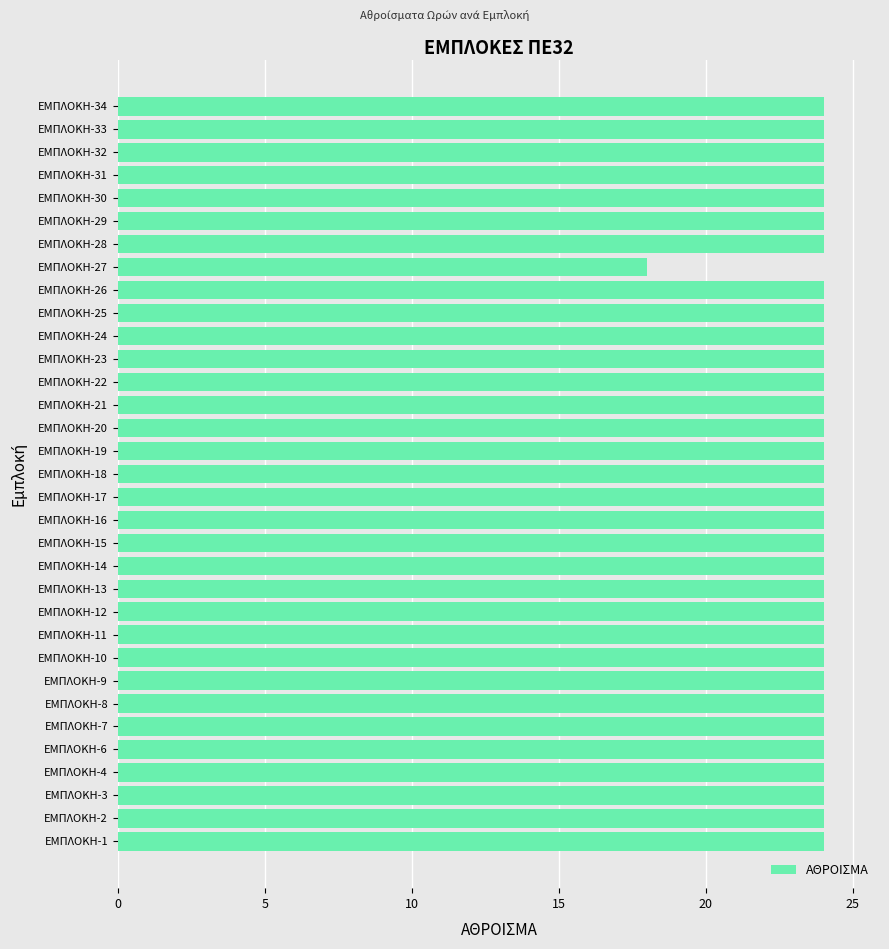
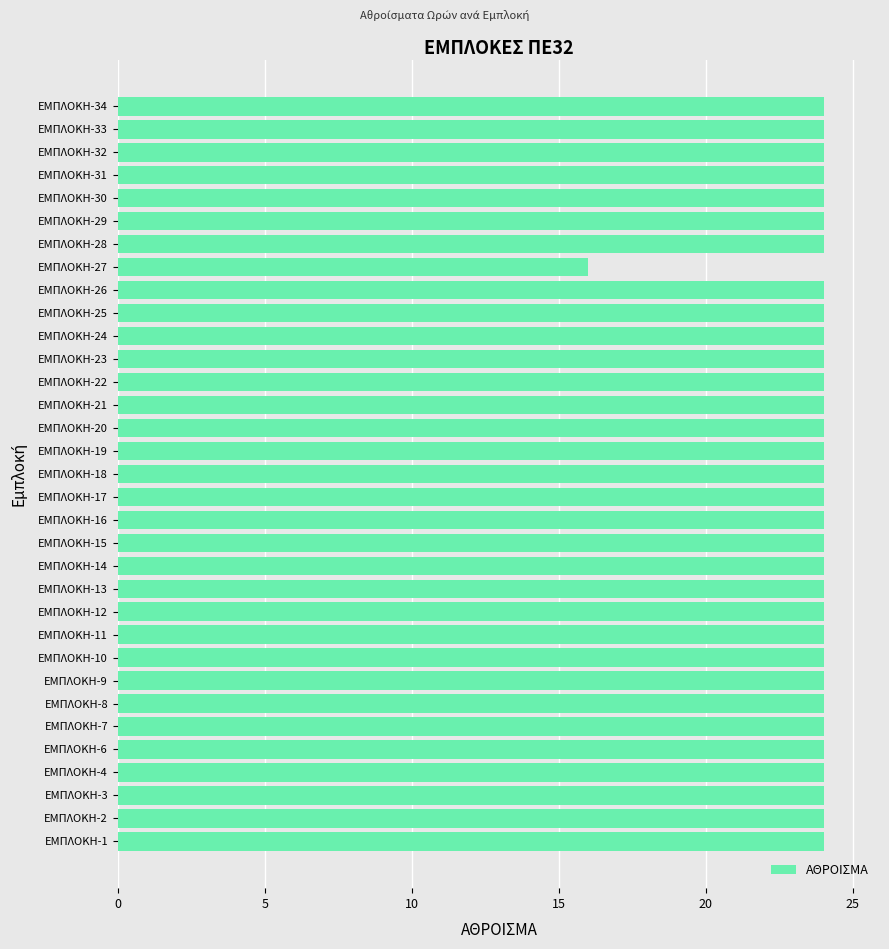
ΕΜΠΛΟΚΗ-27: 18 -> 16
